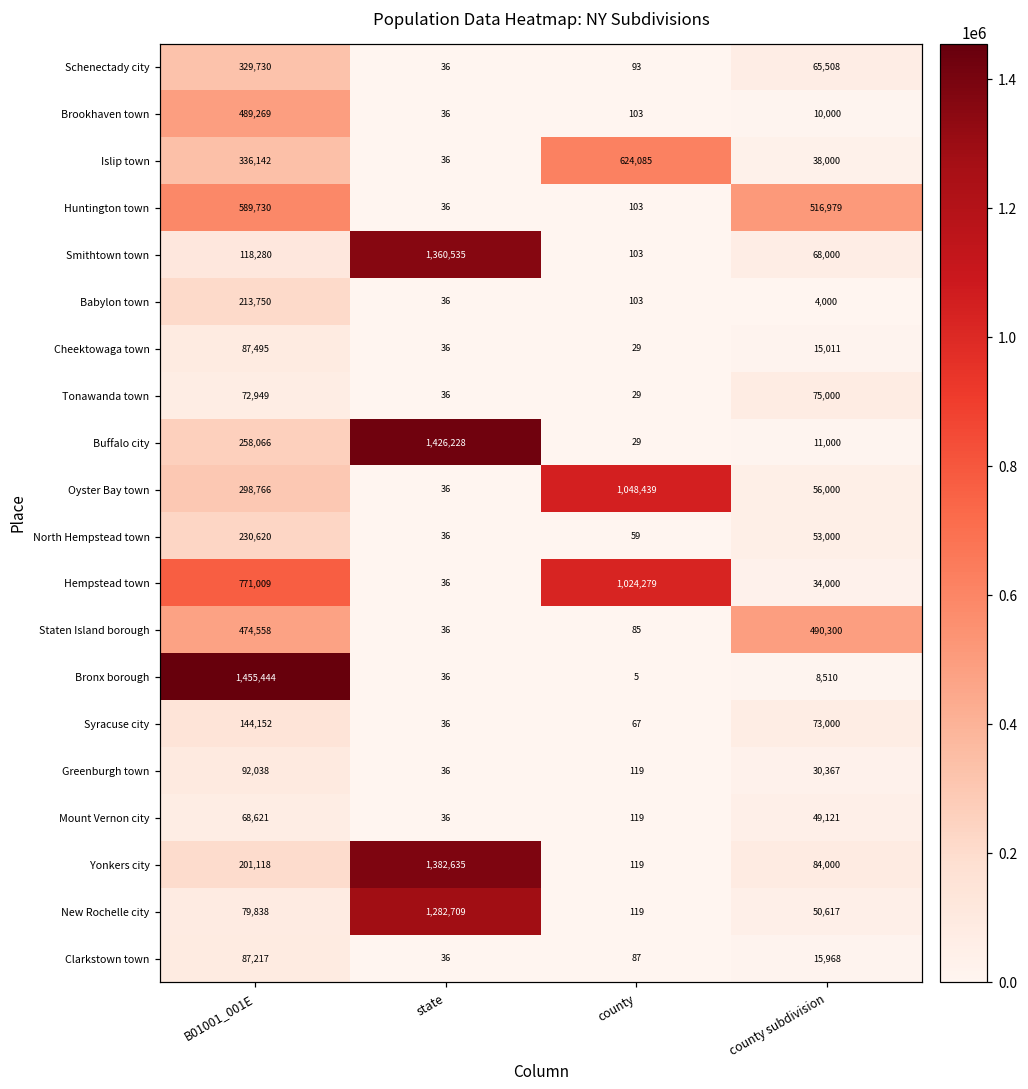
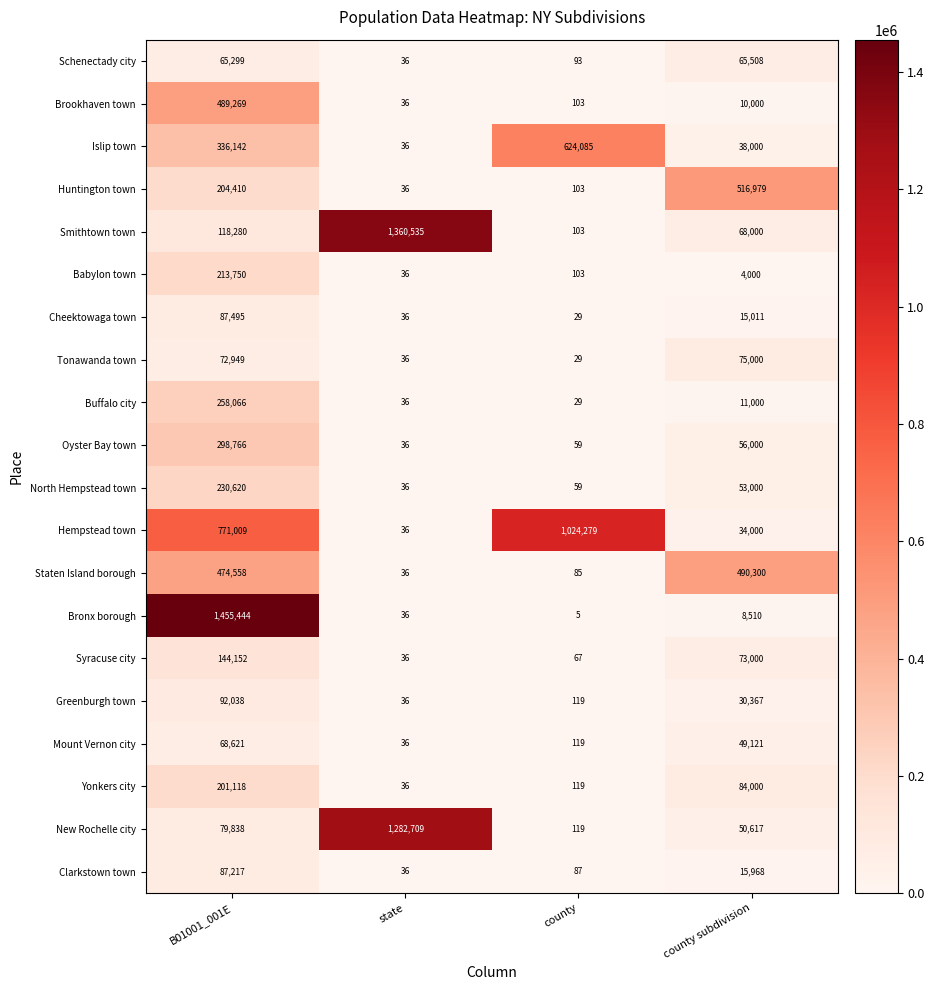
Schenectady city, B01001_001E: 329,730 -> 65,299
Huntington town, B01001_001E: 589,730 -> 204,410
Buffalo city, state: 1,426,228 -> 36
Oyster Bay town, county: 1,048,439 -> 59
Yonkers city, state: 1,382,635 -> 36
